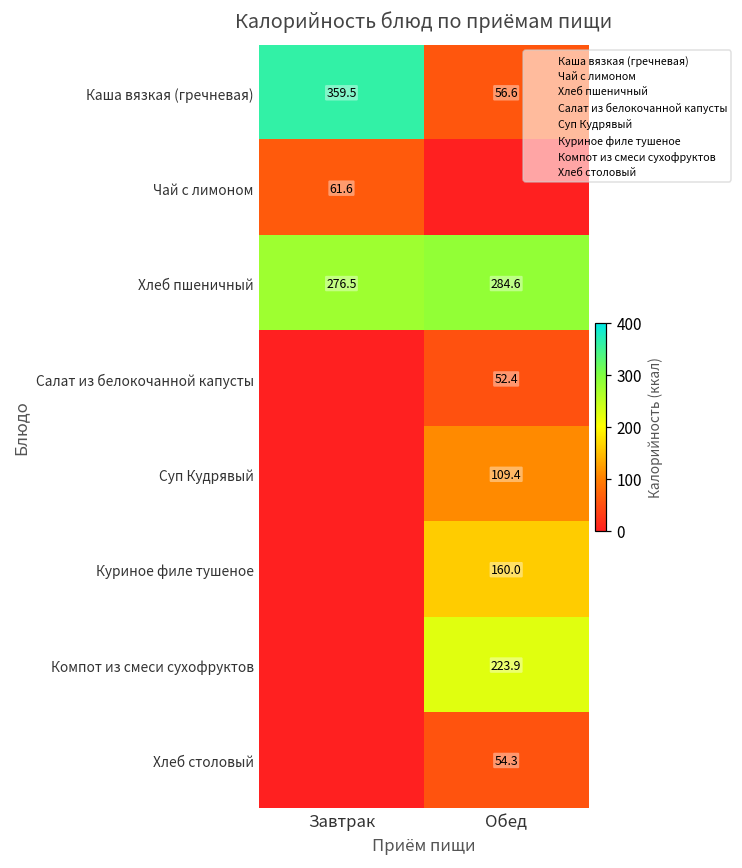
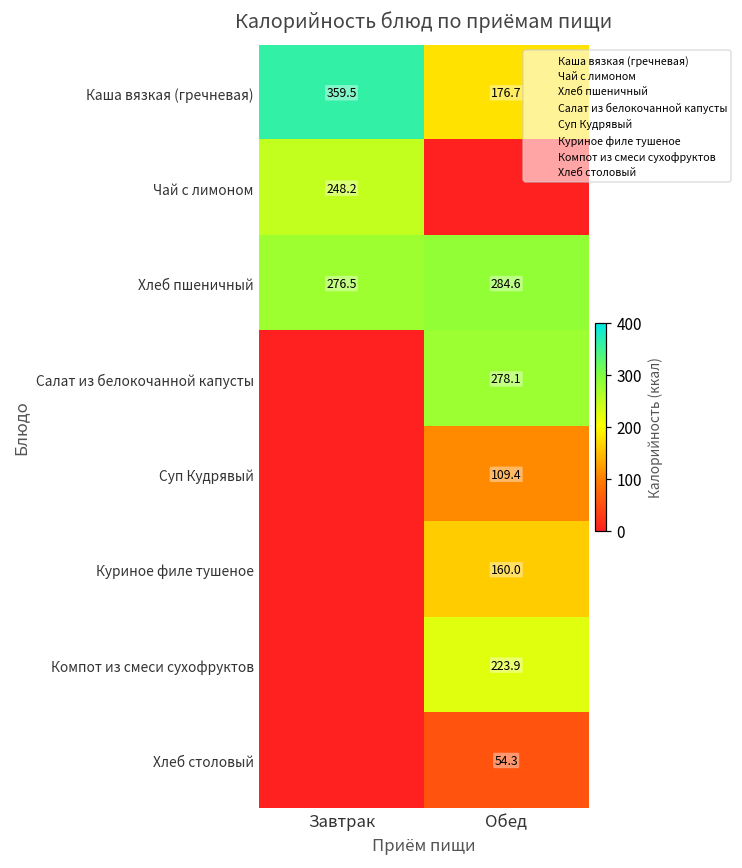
Каша вязкая (гречневая), Обед: 56.6 -> 176.7
Чай с лимоном, Завтрак: 61.6 -> 248.2
Салат из белокочанной капусты, Обед: 52.4 -> 278.1
